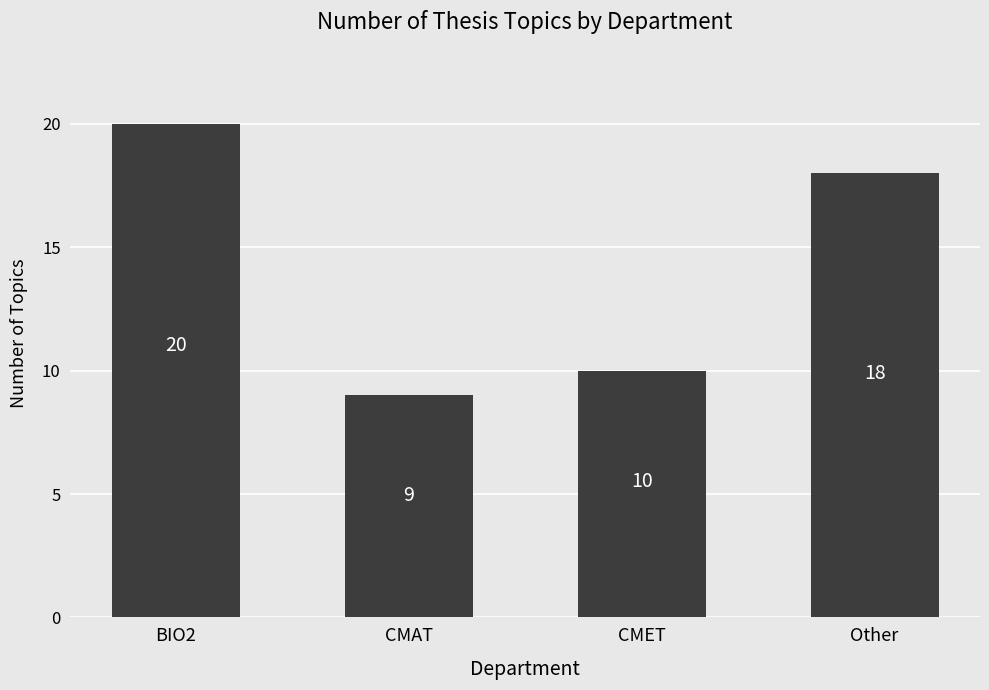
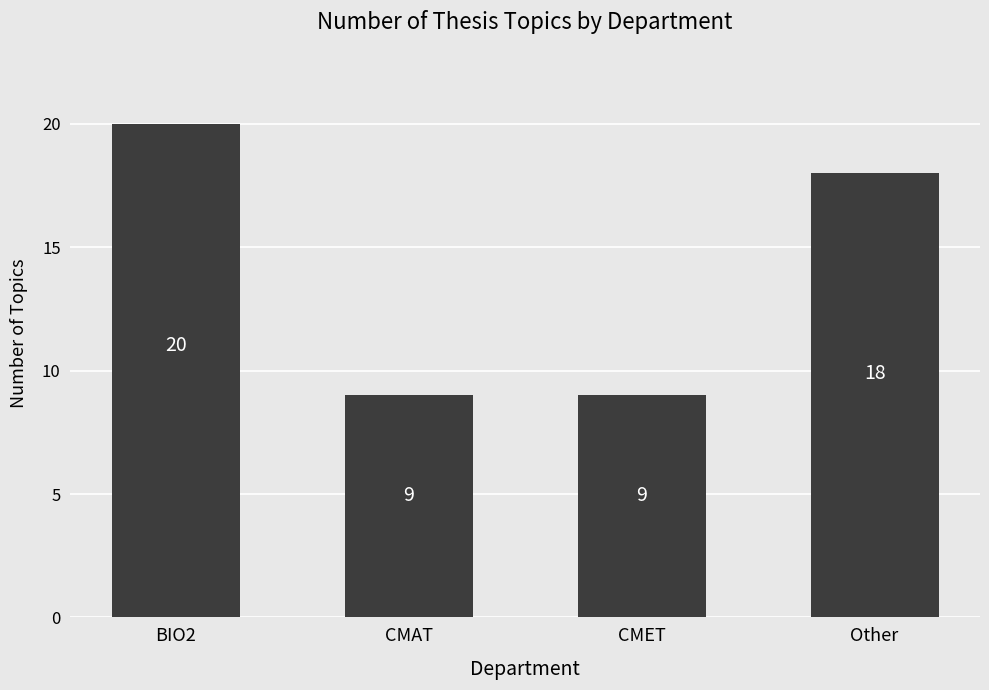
CMET: 10 -> 9
